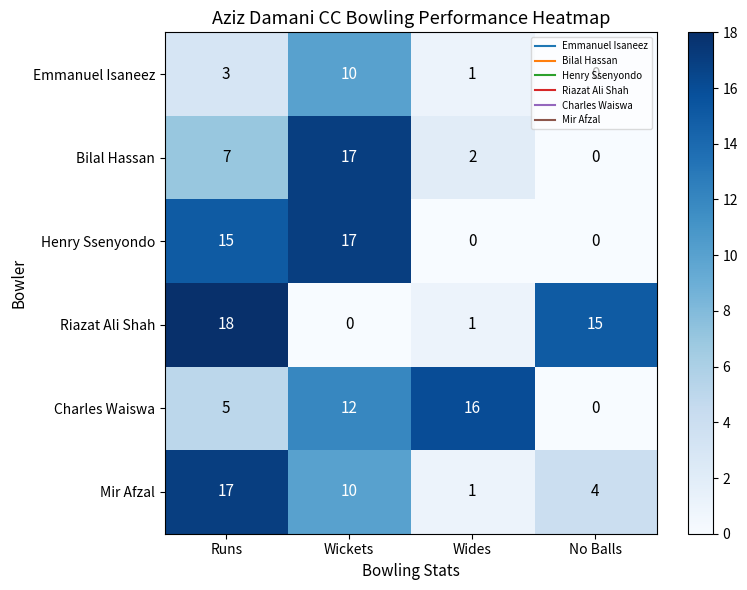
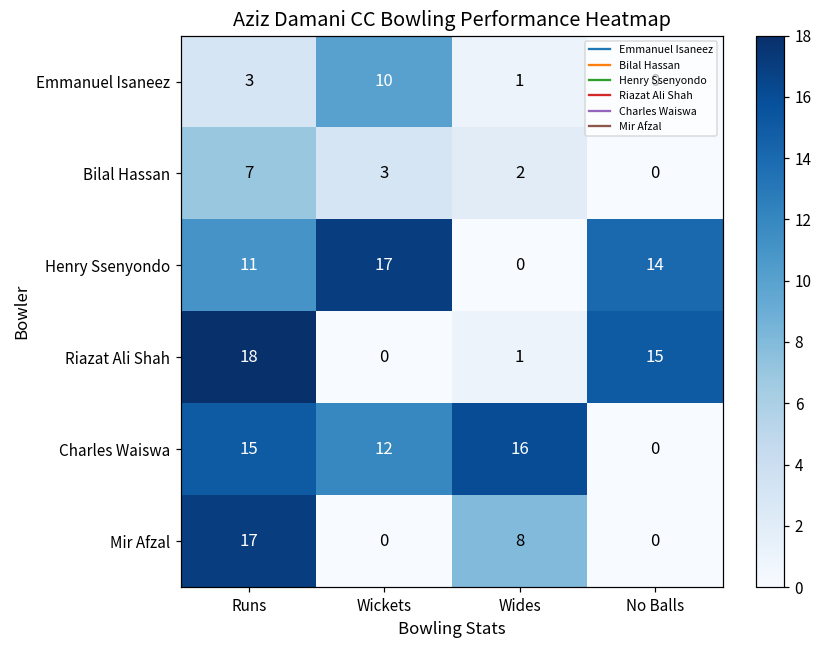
Bilal Hassan, Wickets: 17 -> 3
Henry Ssenyondo, Runs: 15 -> 11
Henry Ssenyondo, No Balls: 0 -> 14
Charles Waiswa, Runs: 5 -> 15
Mir Afzal, Wickets: 10 -> 0
Mir Afzal, Wides: 1 -> 8
Mir Afzal, No Balls: 4 -> 0
